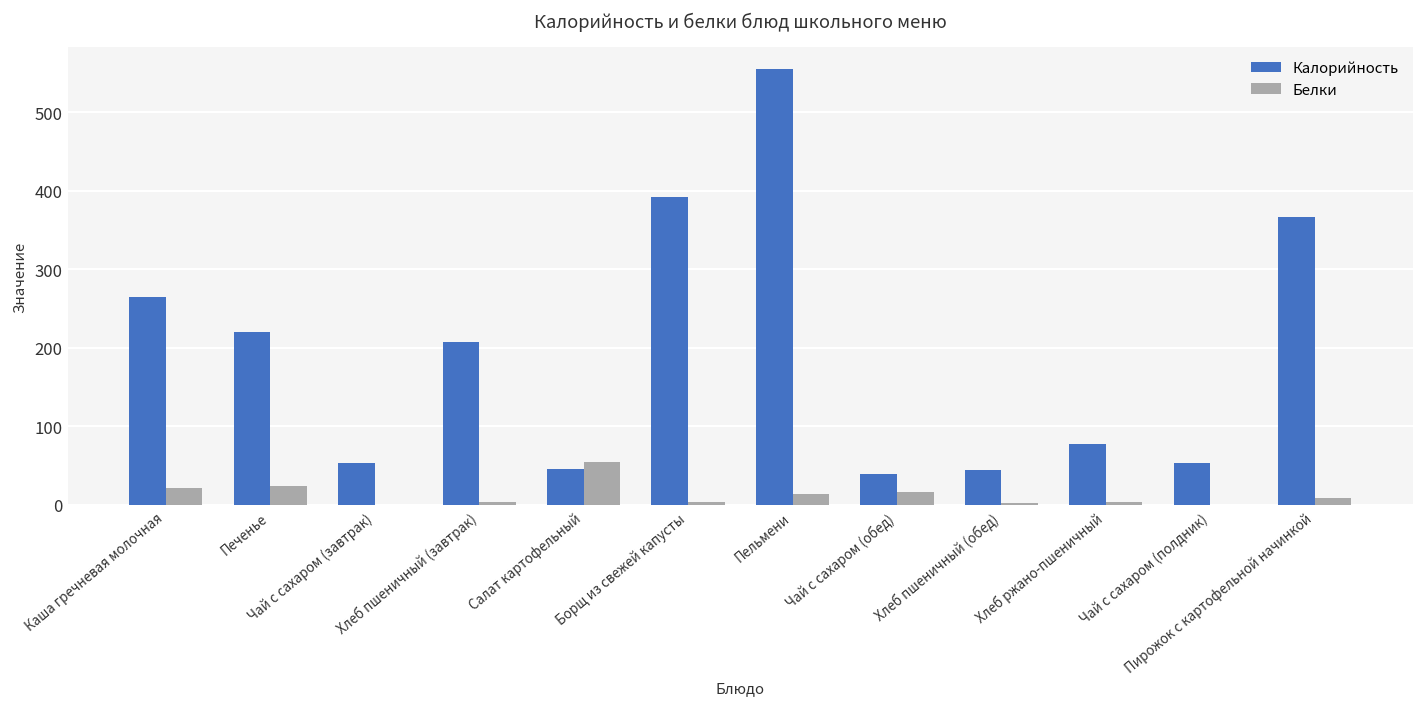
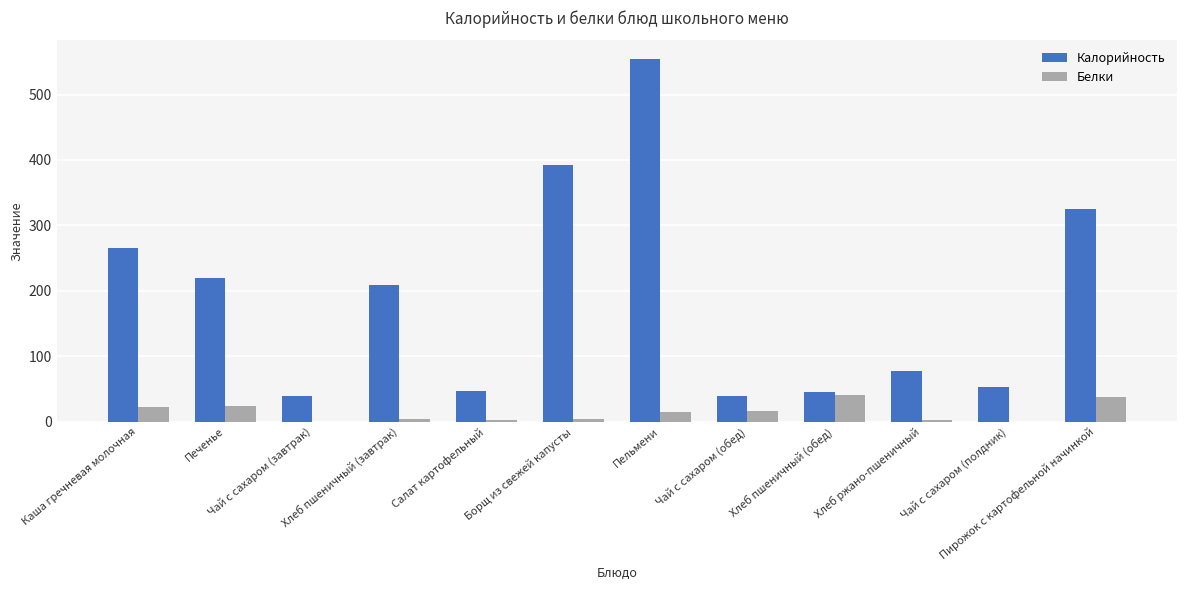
Калорийность, Чай с сахаром (завтрак): 50 -> 40
Белки, Салат картофельный: 50 -> 0
Белки, Хлеб пшеничный (обед): 0 -> 40
Калорийность, Пирожок с картофельной начинкой: 370 -> 330
Белки, Пирожок с картофельной начинкой: 10 -> 40
